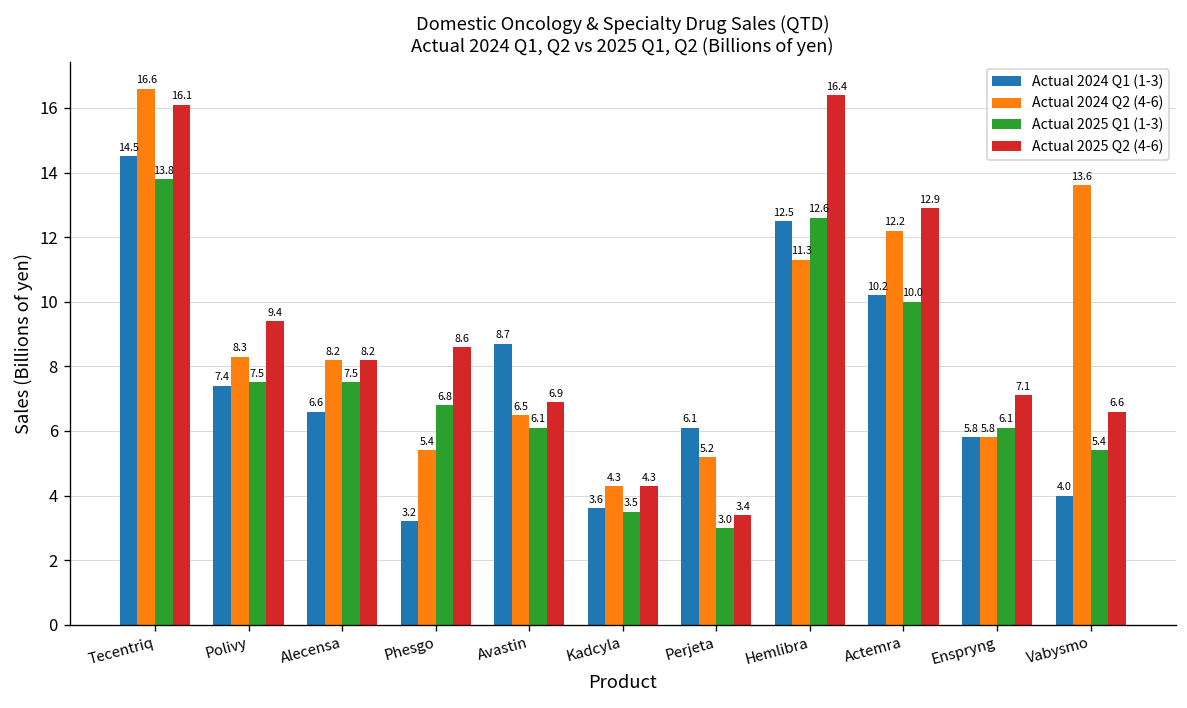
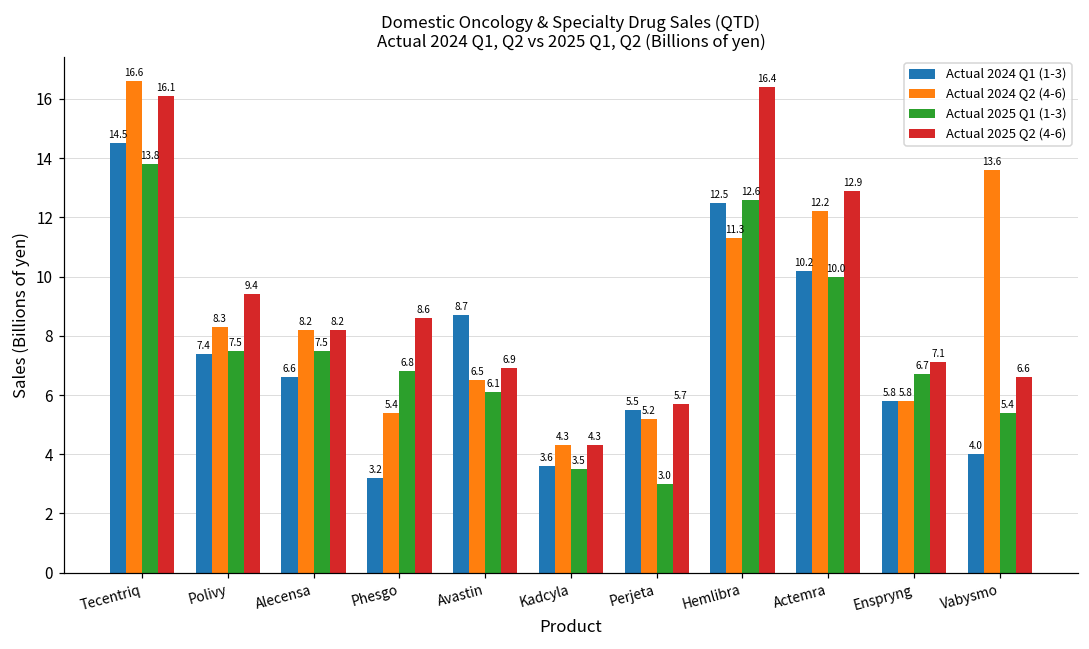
Actual 2024 Q1 (1-3), Perjeta: 6.1 -> 5.5
Actual 2025 Q2 (4-6), Perjeta: 3.4 -> 5.7
Actual 2025 Q1 (1-3), Enspryng: 6.1 -> 6.7
